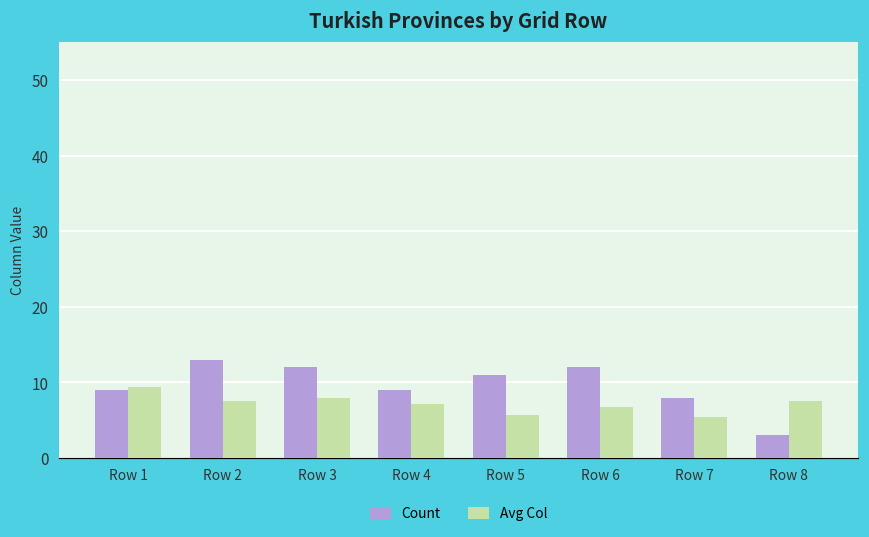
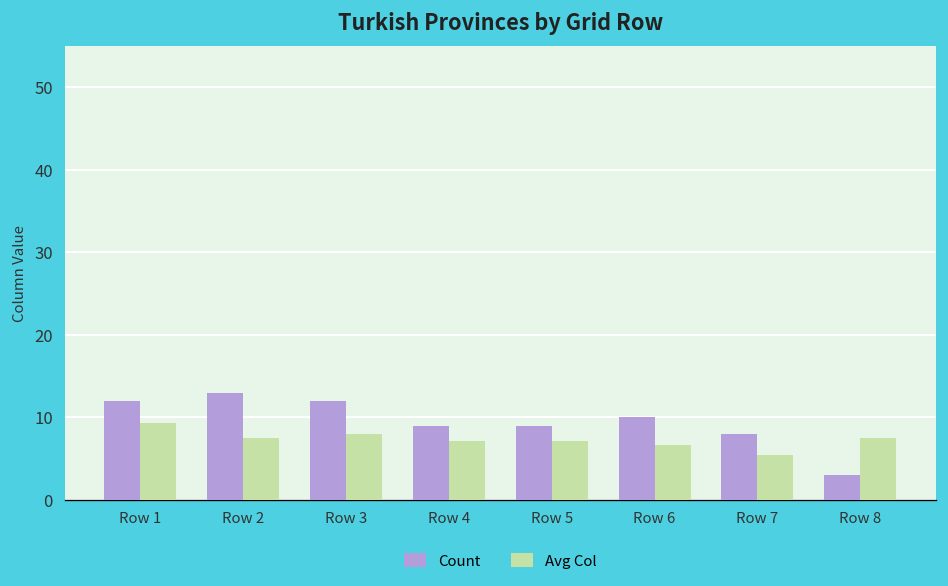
Count, Row 1: 9 -> 12
Count, Row 5: 11 -> 9
Avg Col, Row 5: 6 -> 7
Count, Row 6: 12 -> 10
